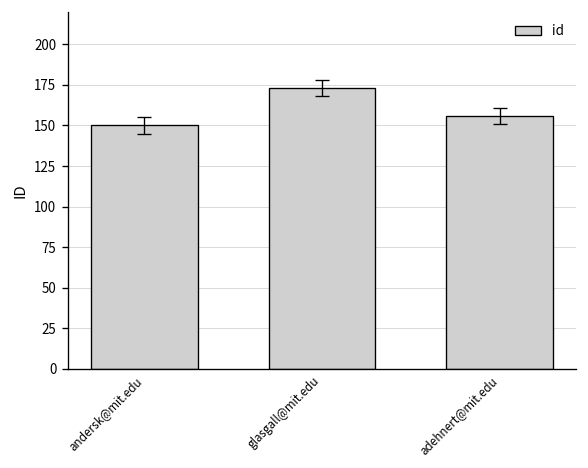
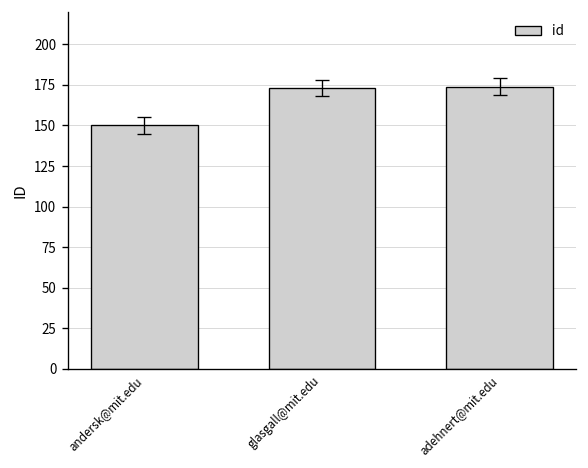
id, adehnert@mit.edu: 156 -> 174
